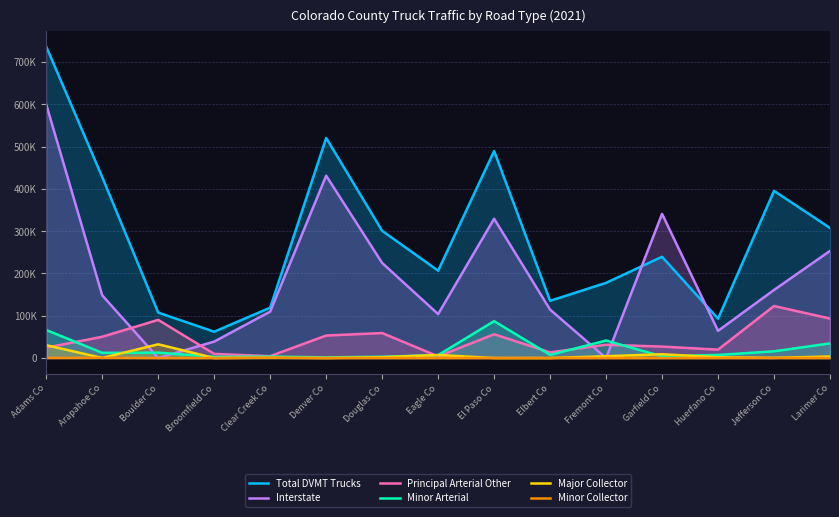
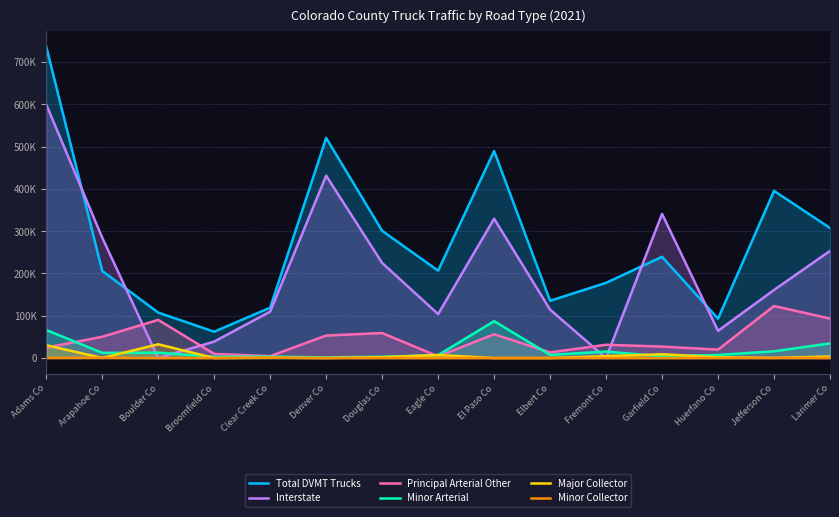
Total DVMT Trucks, Arapahoe Co: 430000 -> 210000
Interstate, Arapahoe Co: 150000 -> 280000
Minor Arterial, Fremont Co: 40000 -> 20000
